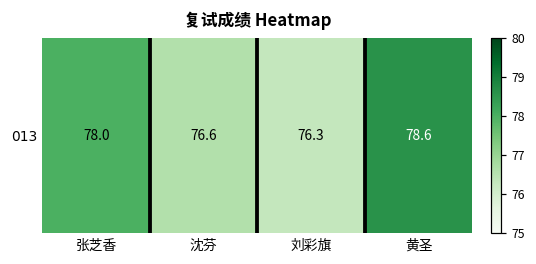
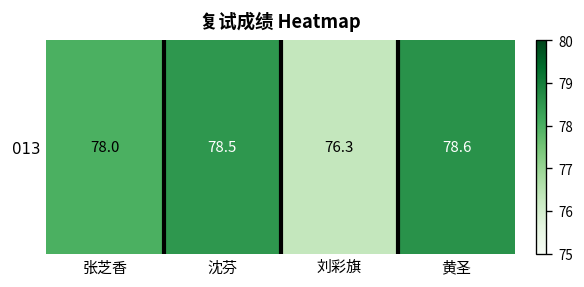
013, 沈芬: 76.6 -> 78.5
